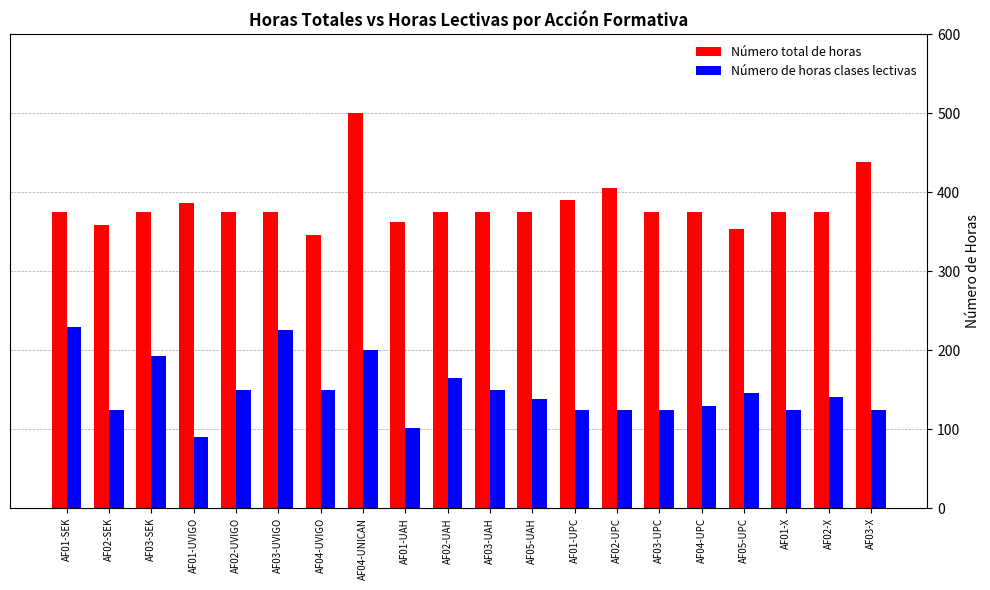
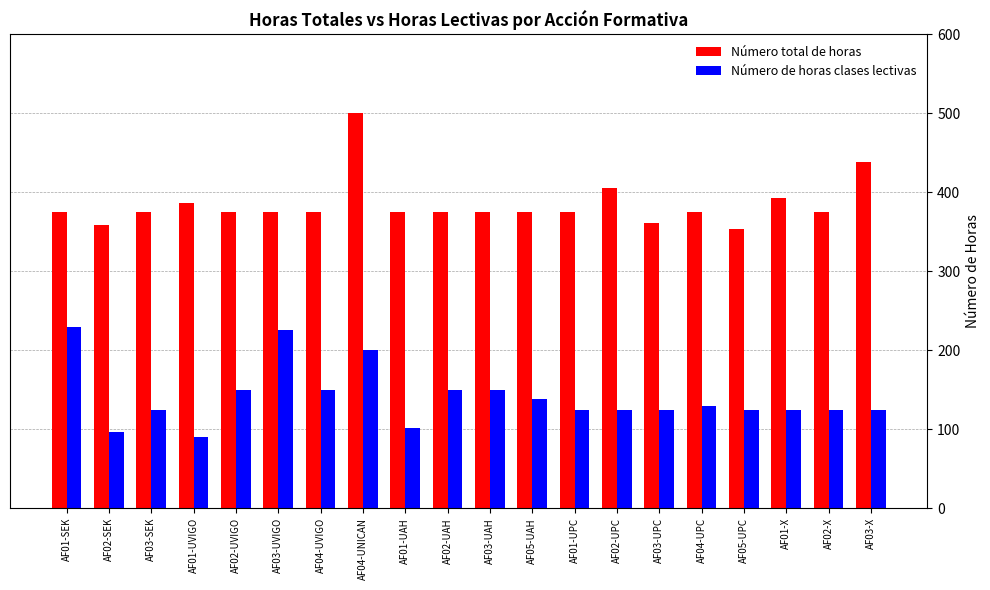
Número de horas clases lectivas, AF02-SEK: 130 -> 100
Número de horas clases lectivas, AF03-SEK: 190 -> 130
Número total de horas, AF04-UVIGO: 350 -> 380
Número total de horas, AF01-UAH: 360 -> 380
Número de horas clases lectivas, AF02-UAH: 170 -> 150
Número total de horas, AF01-UPC: 390 -> 380
Número total de horas, AF03-UPC: 380 -> 360
Número de horas clases lectivas, AF05-UPC: 150 -> 130
Número total de horas, AF01-X: 380 -> 390
Número de horas clases lectivas, AF02-X: 140 -> 130
